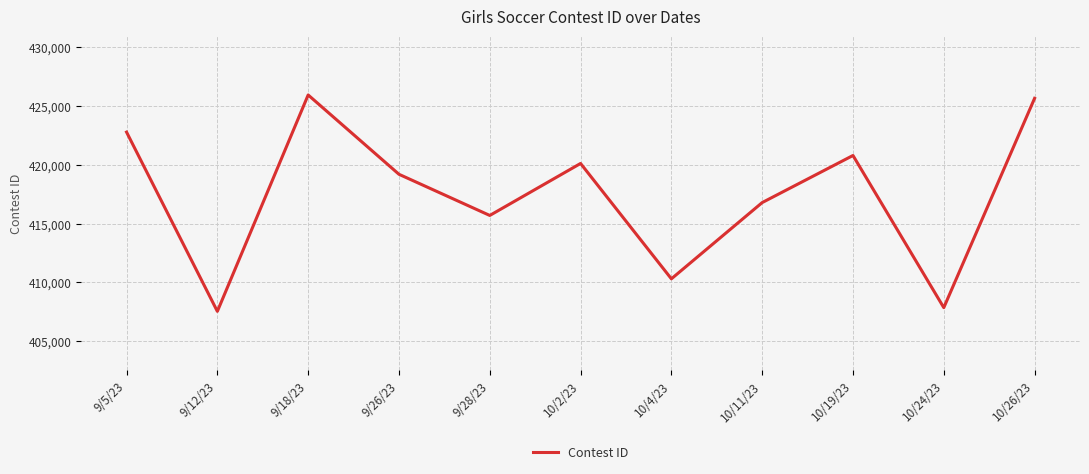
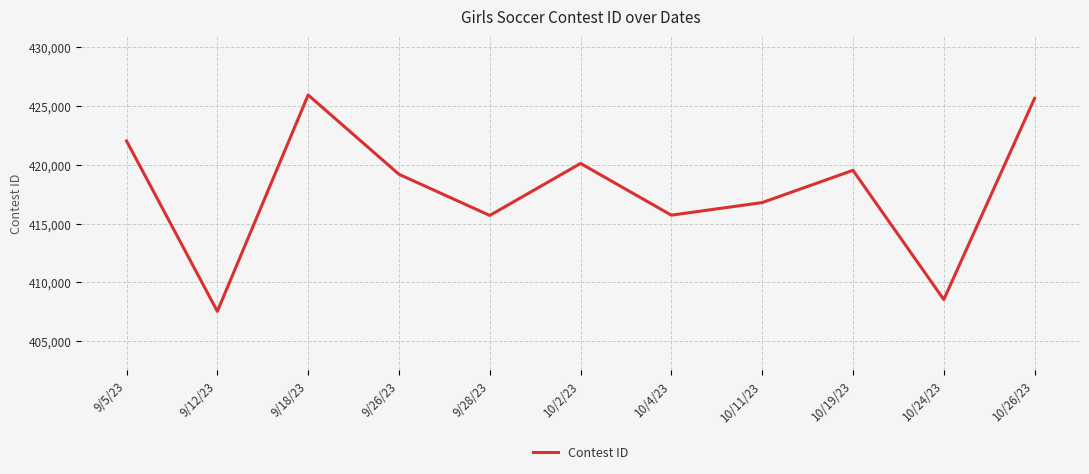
9/5/23: 422,800 -> 422,000
10/4/23: 410,300 -> 415,700
10/19/23: 420,800 -> 419,500
10/24/23: 407,900 -> 408,500
